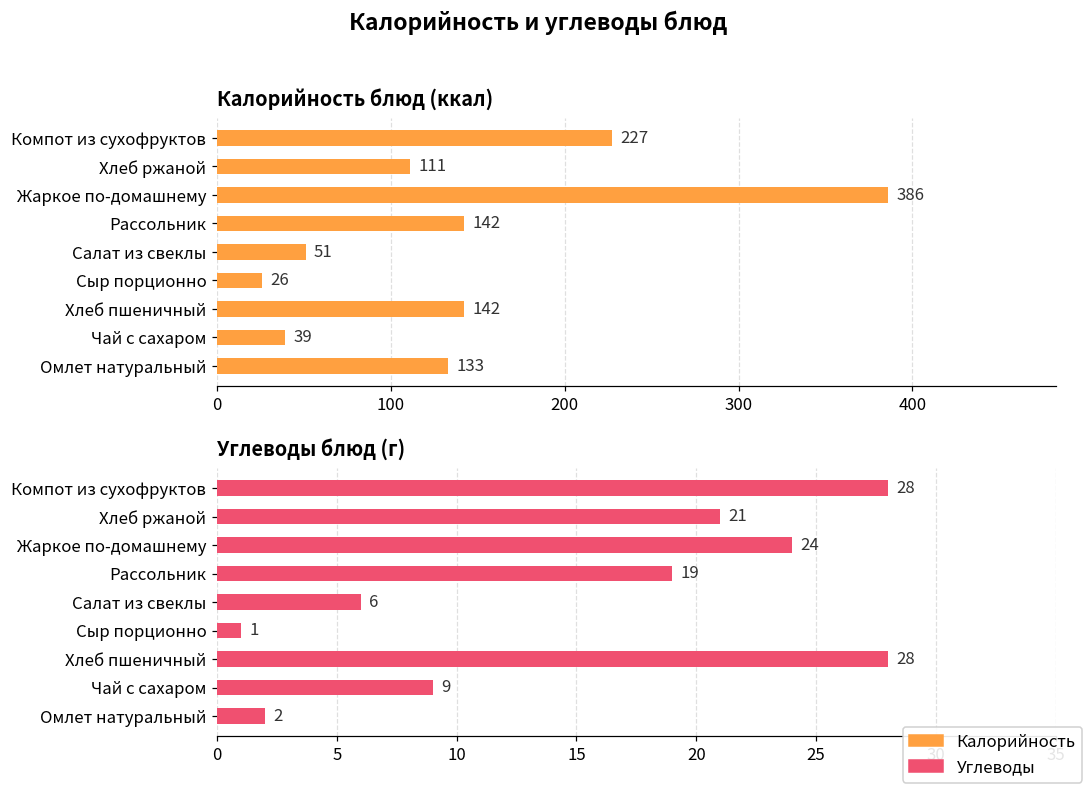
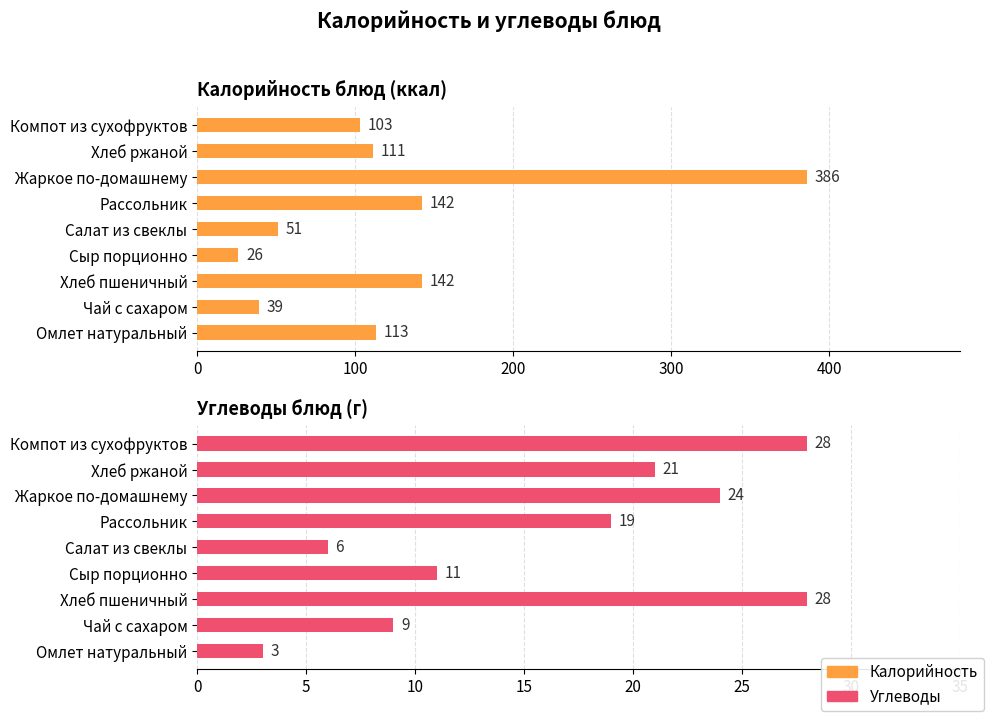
Калорийность блюд (ккал), Компот из сухофруктов: 227 -> 103
Калорийность блюд (ккал), Омлет натуральный: 133 -> 113
Углеводы блюд (г), Сыр порционно: 1 -> 11
Углеводы блюд (г), Омлет натуральный: 2 -> 3
